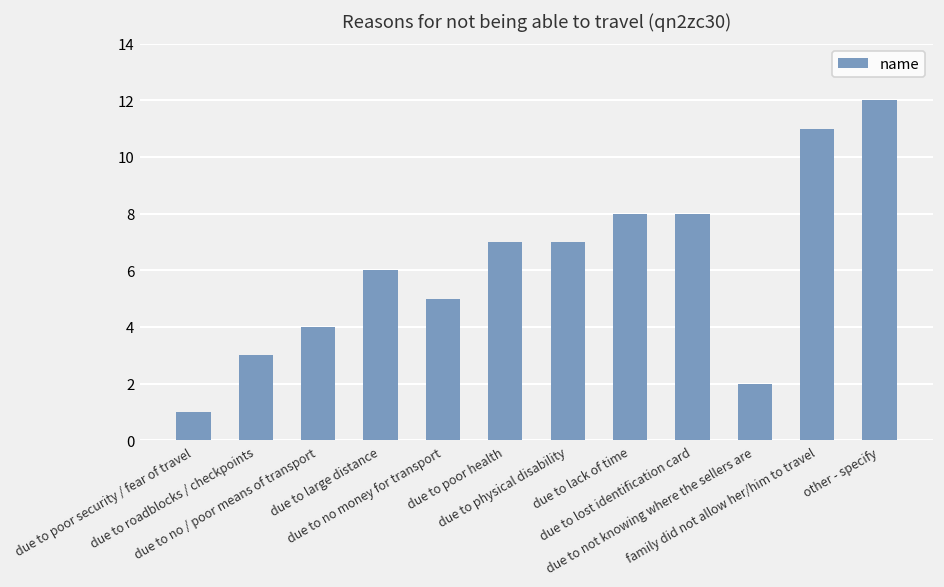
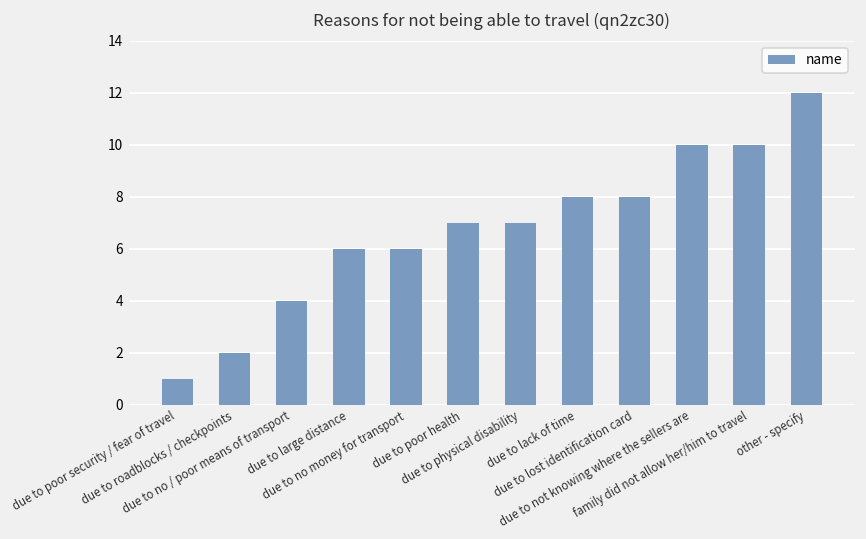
due to roadblocks / checkpoints: 3 -> 2
due to no money for transport: 5 -> 6
due to not knowing where the sellers are: 2 -> 10
family did not allow her/him to travel: 11 -> 10
